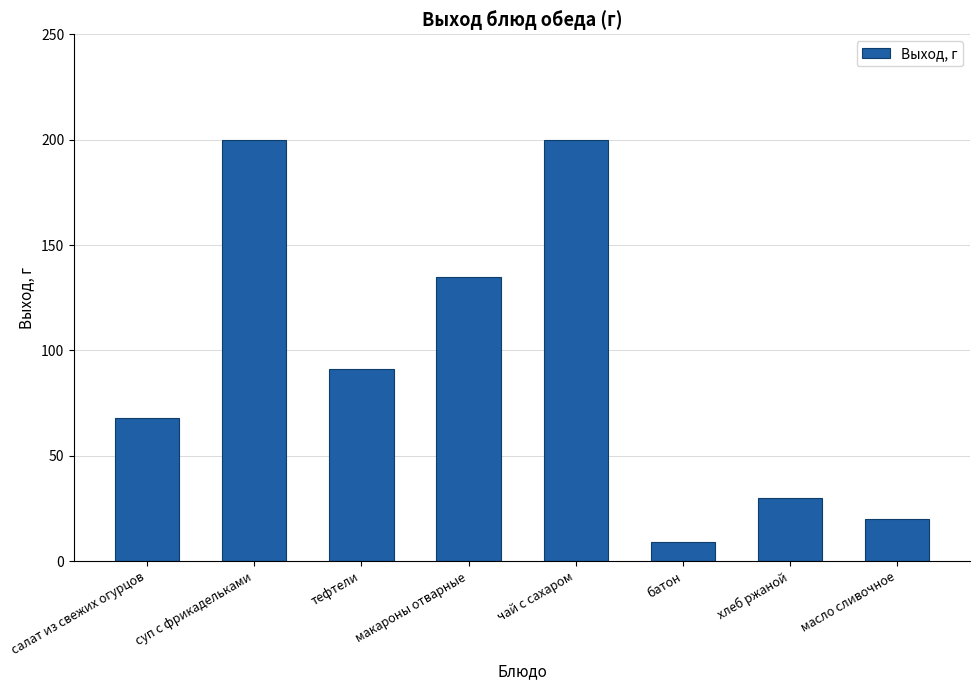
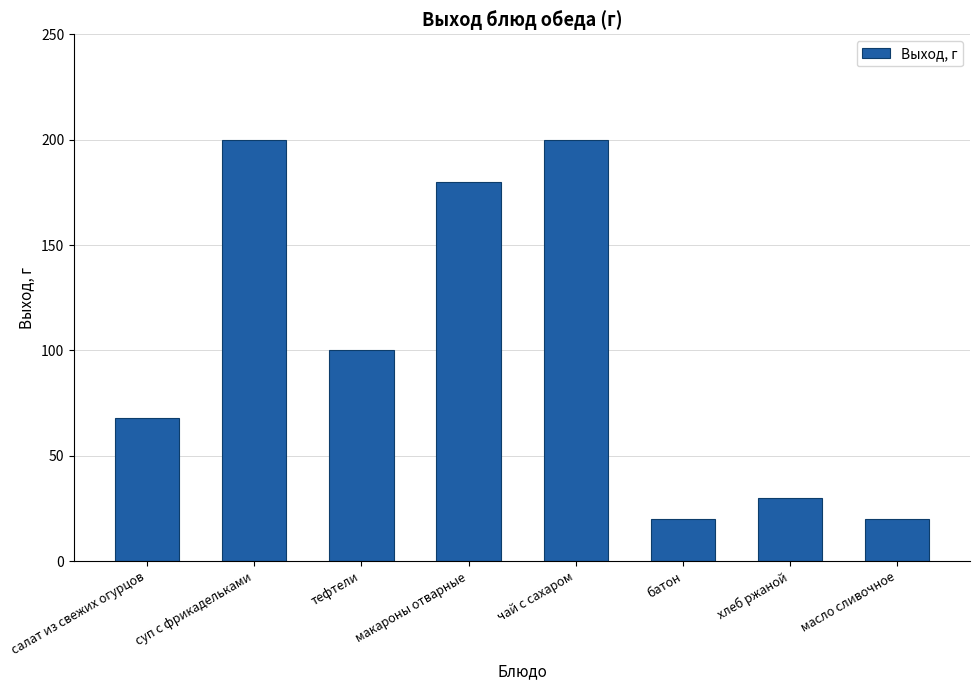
тефтели: 91 -> 100
макароны отварные: 135 -> 180
батон: 9 -> 20
